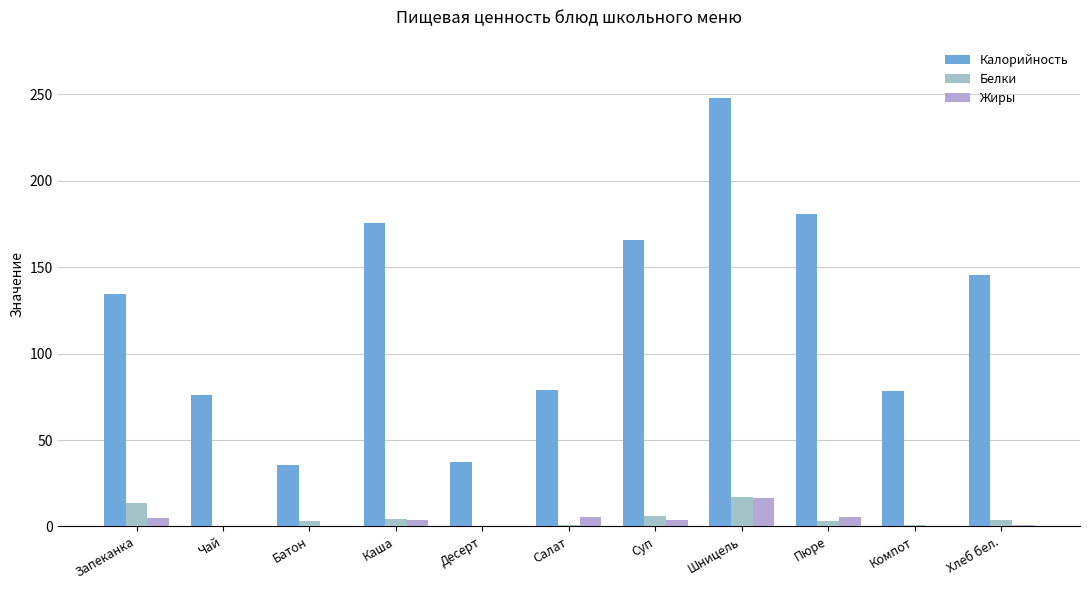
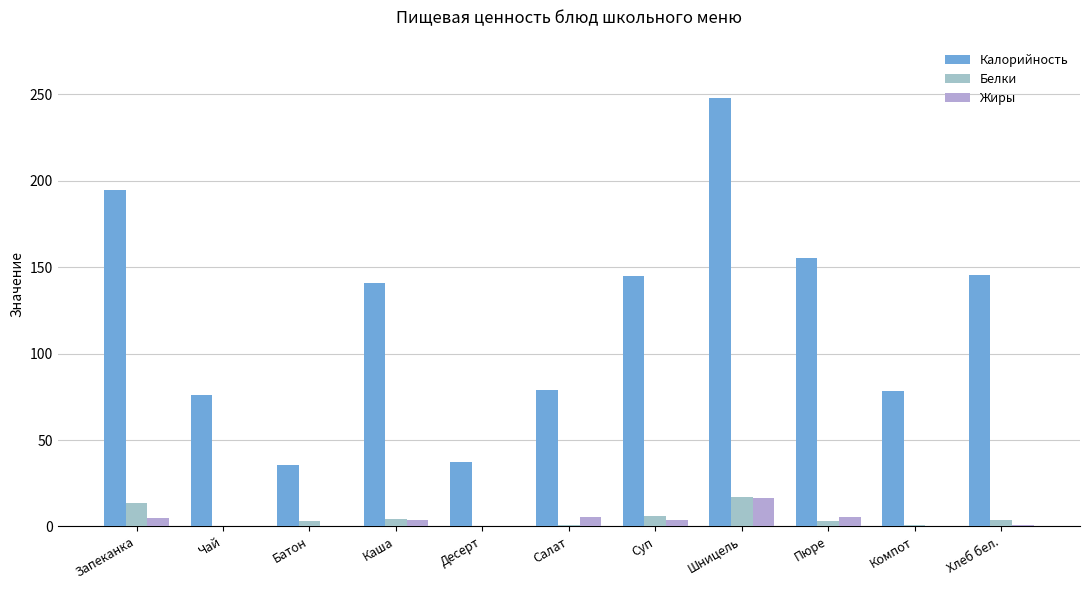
Калорийность, Запеканка: 135 -> 194
Калорийность, Каша: 175 -> 141
Калорийность, Суп: 165 -> 145
Калорийность, Пюре: 181 -> 156
